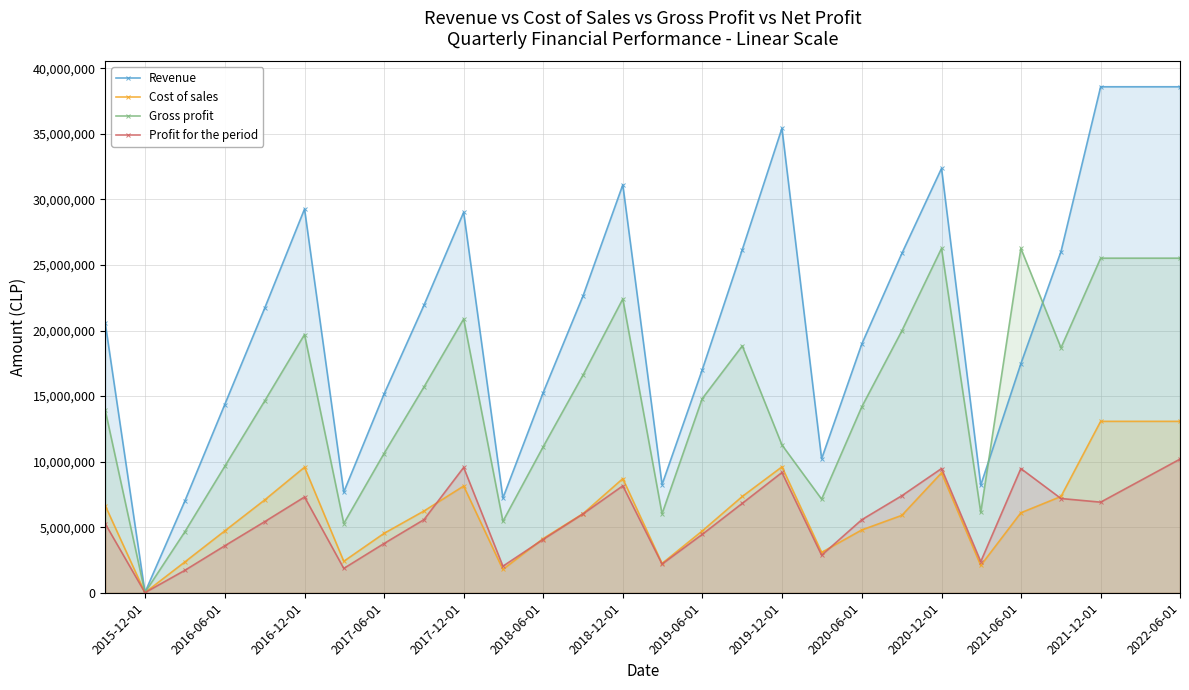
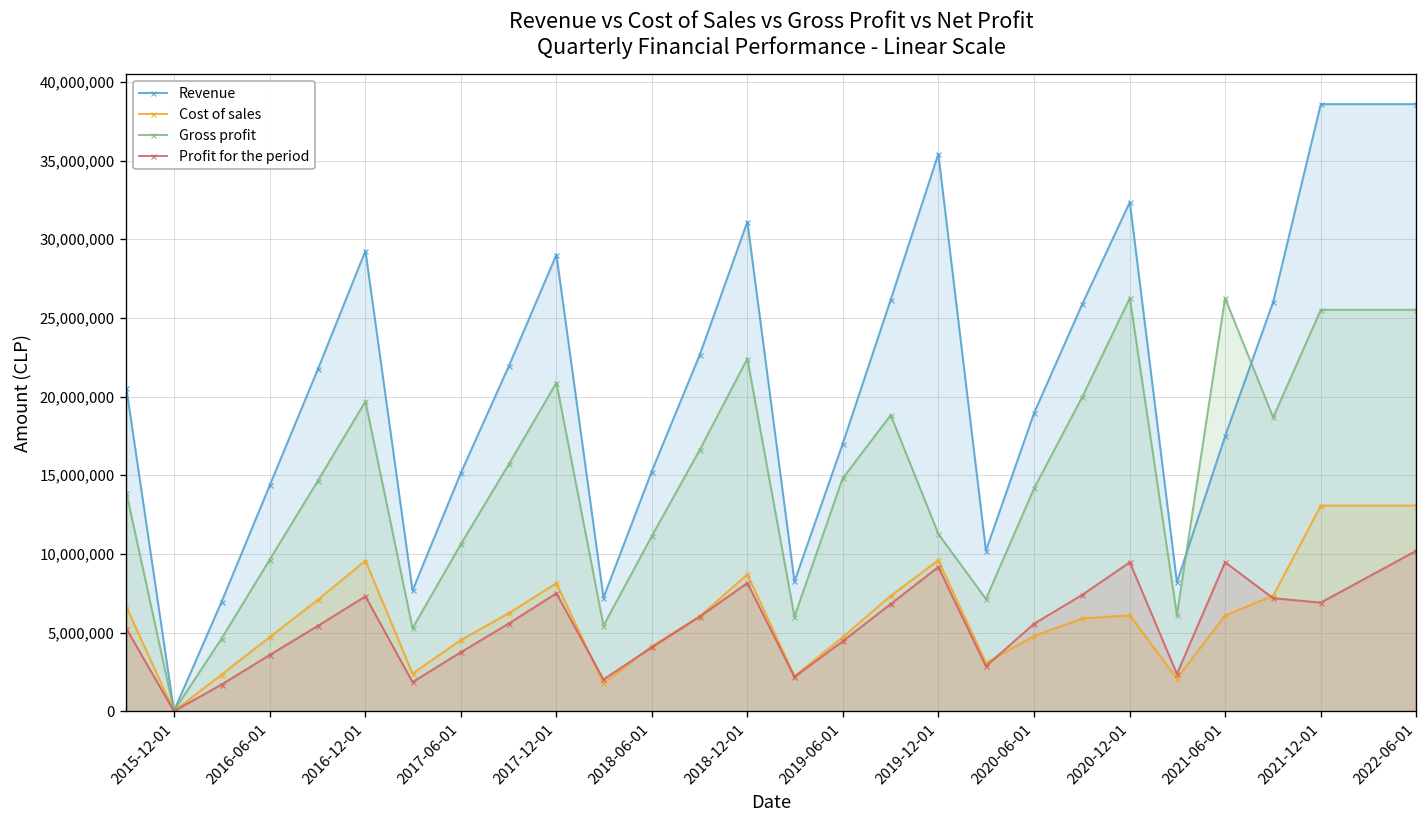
Profit for the period, 2017-12-01: 9,600,000 -> 7,500,000
Cost of sales, 2020-12-01: 9,100,000 -> 6,100,000
